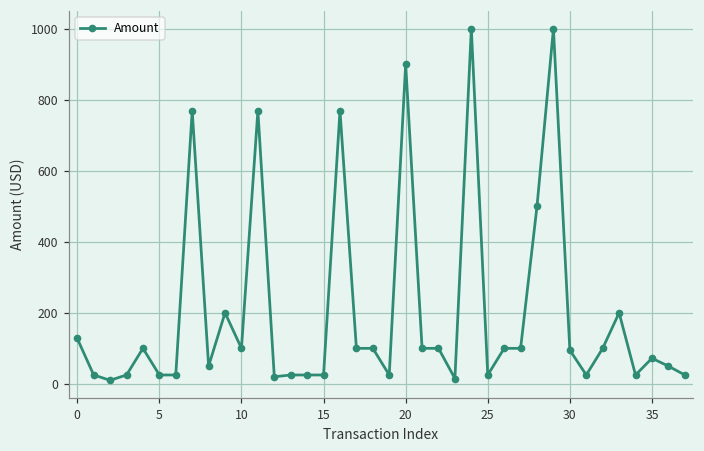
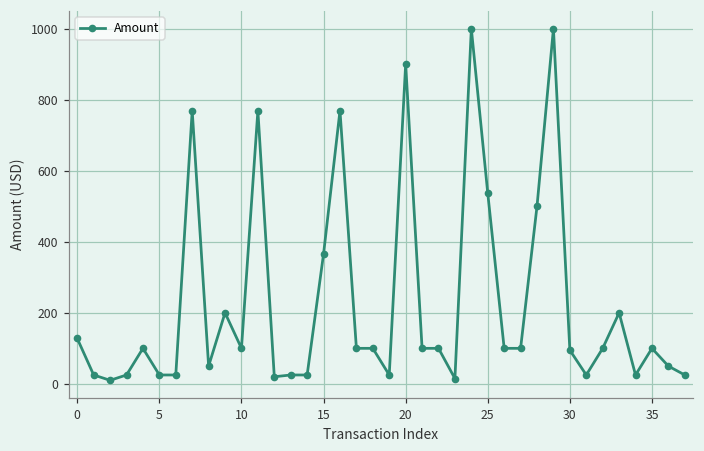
15: 30 -> 370
25: 30 -> 540
35: 70 -> 100
